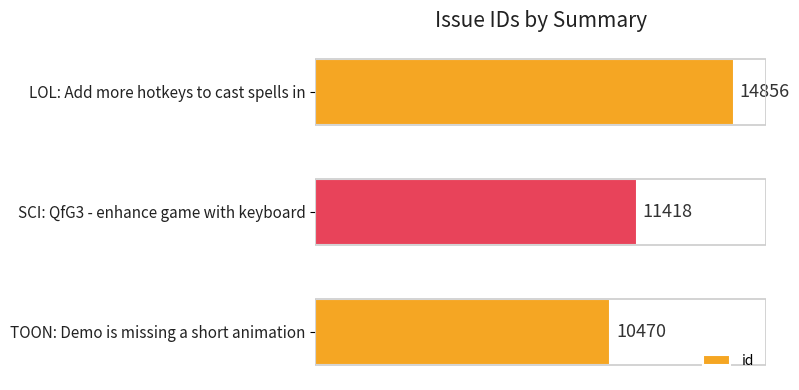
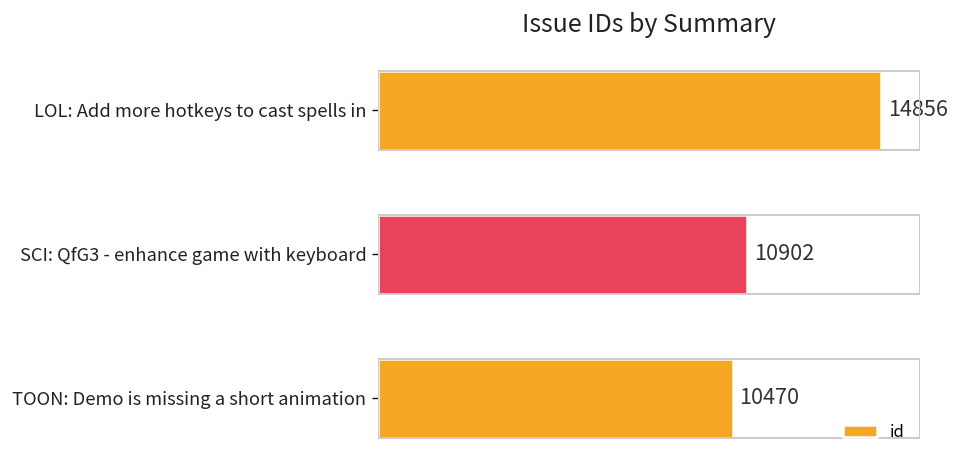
SCI: QfG3 - enhance game with keyboard: 11418 -> 10902
